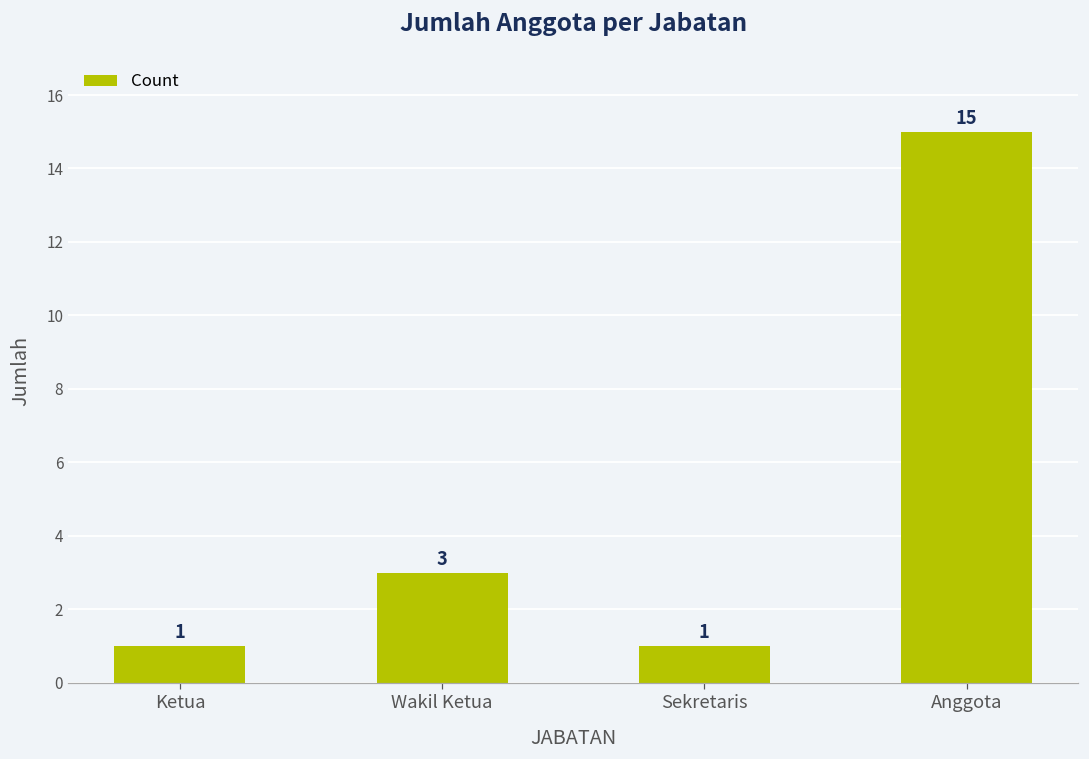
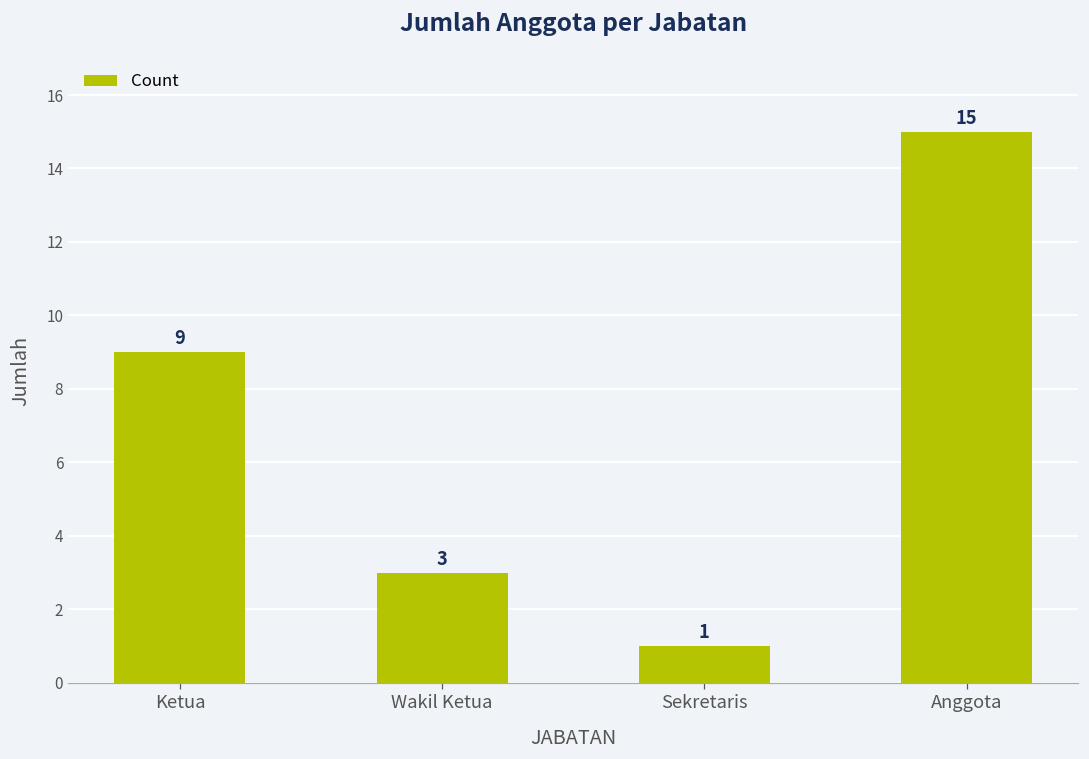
Ketua: 1 -> 9
